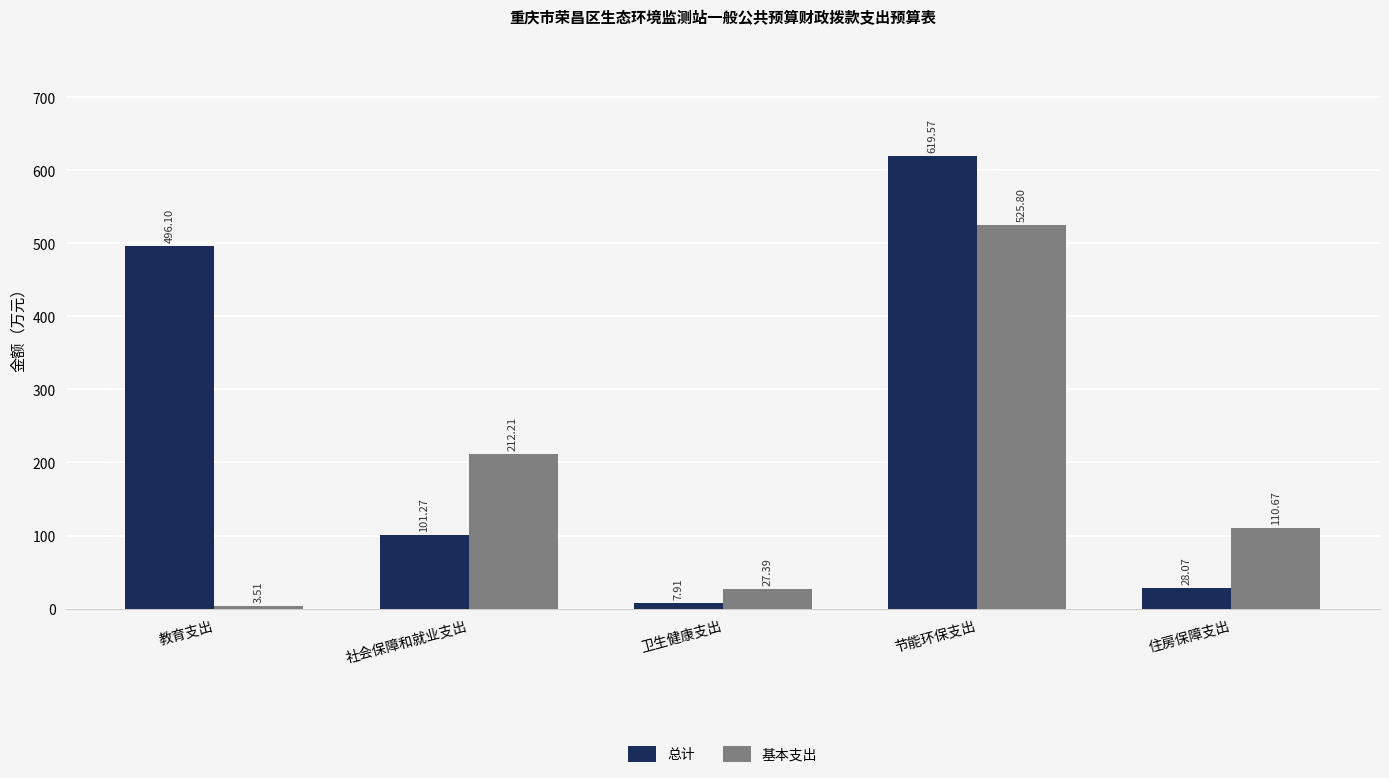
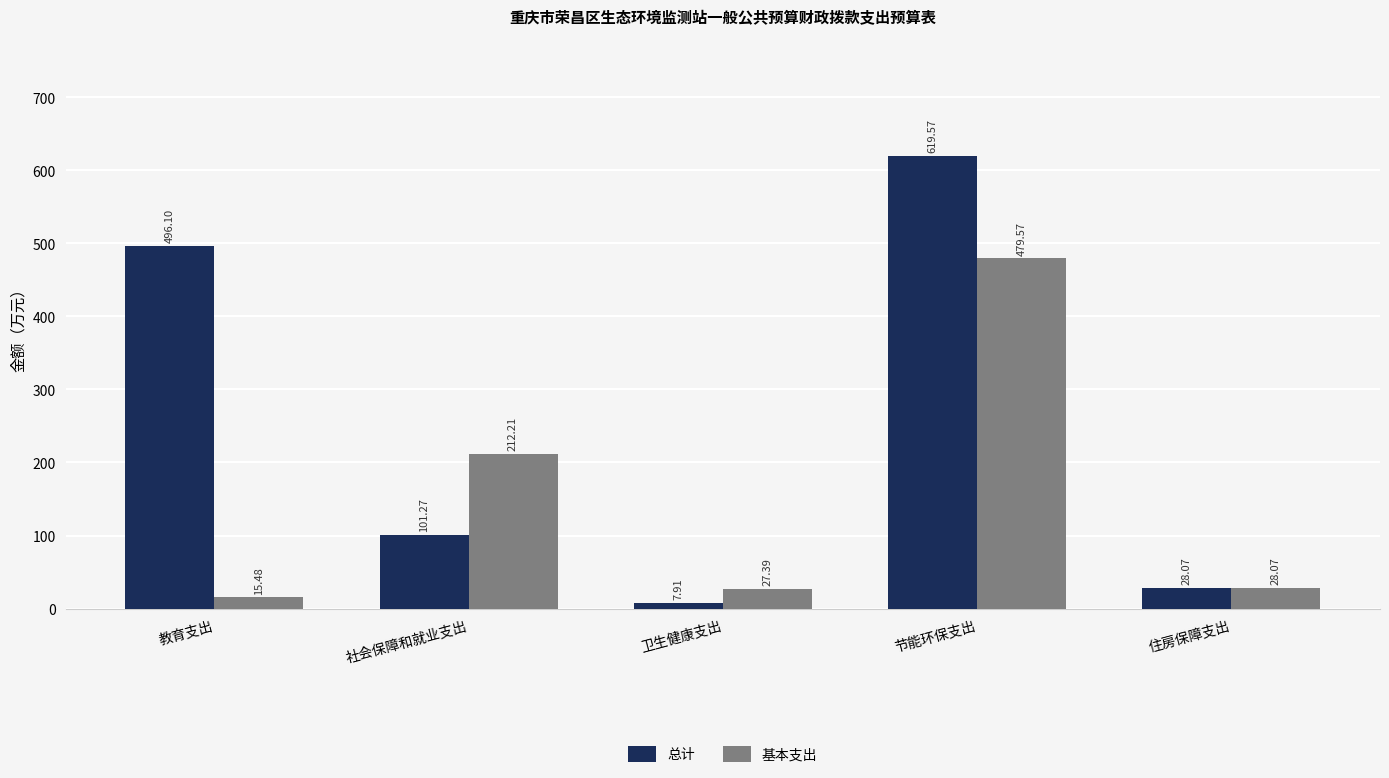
基本支出, 教育支出: 3.51 -> 15.48
基本支出, 节能环保支出: 525.80 -> 479.57
基本支出, 住房保障支出: 110.67 -> 28.07
